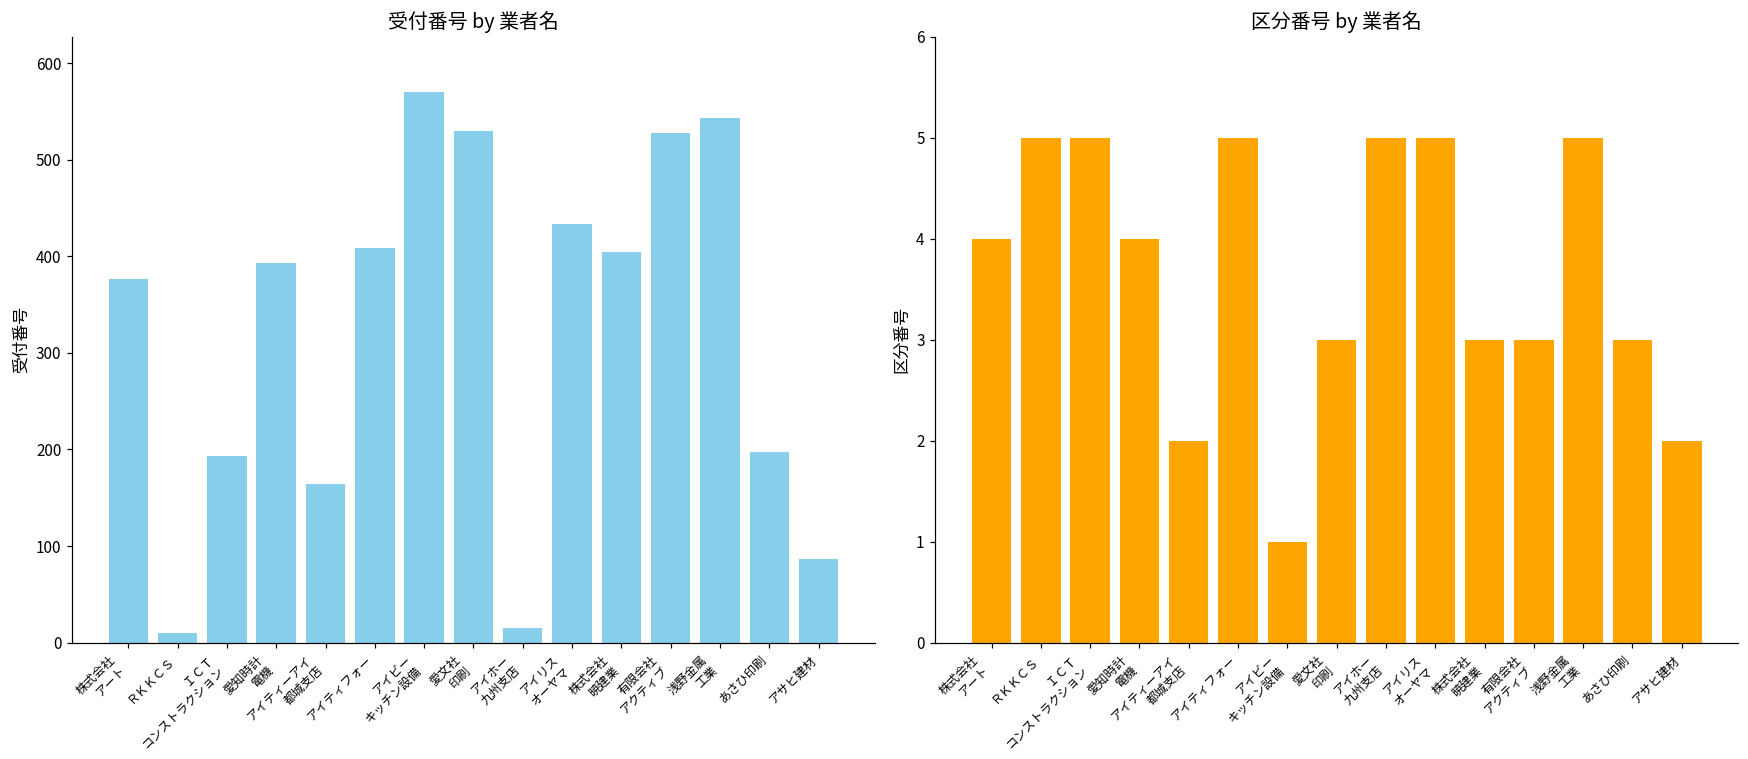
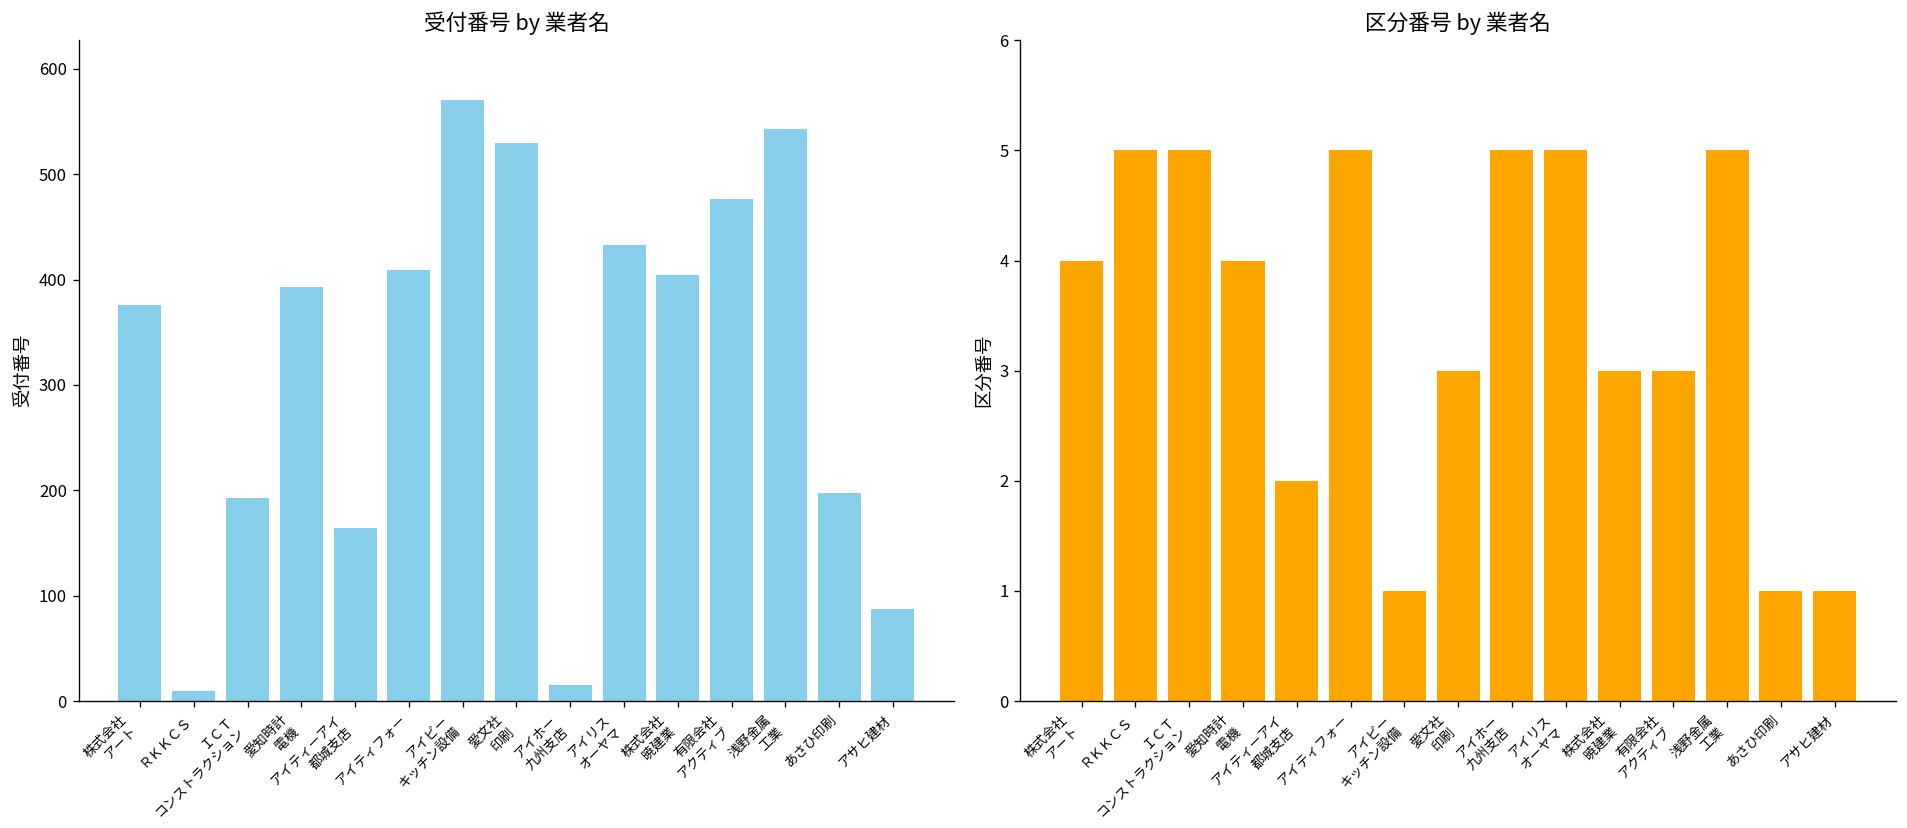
受付番号 by 業者名, 有限会社 アクティブ: 530 -> 480
区分番号 by 業者名, あさひ印刷: 3 -> 1
区分番号 by 業者名, アサヒ建材: 2 -> 1
